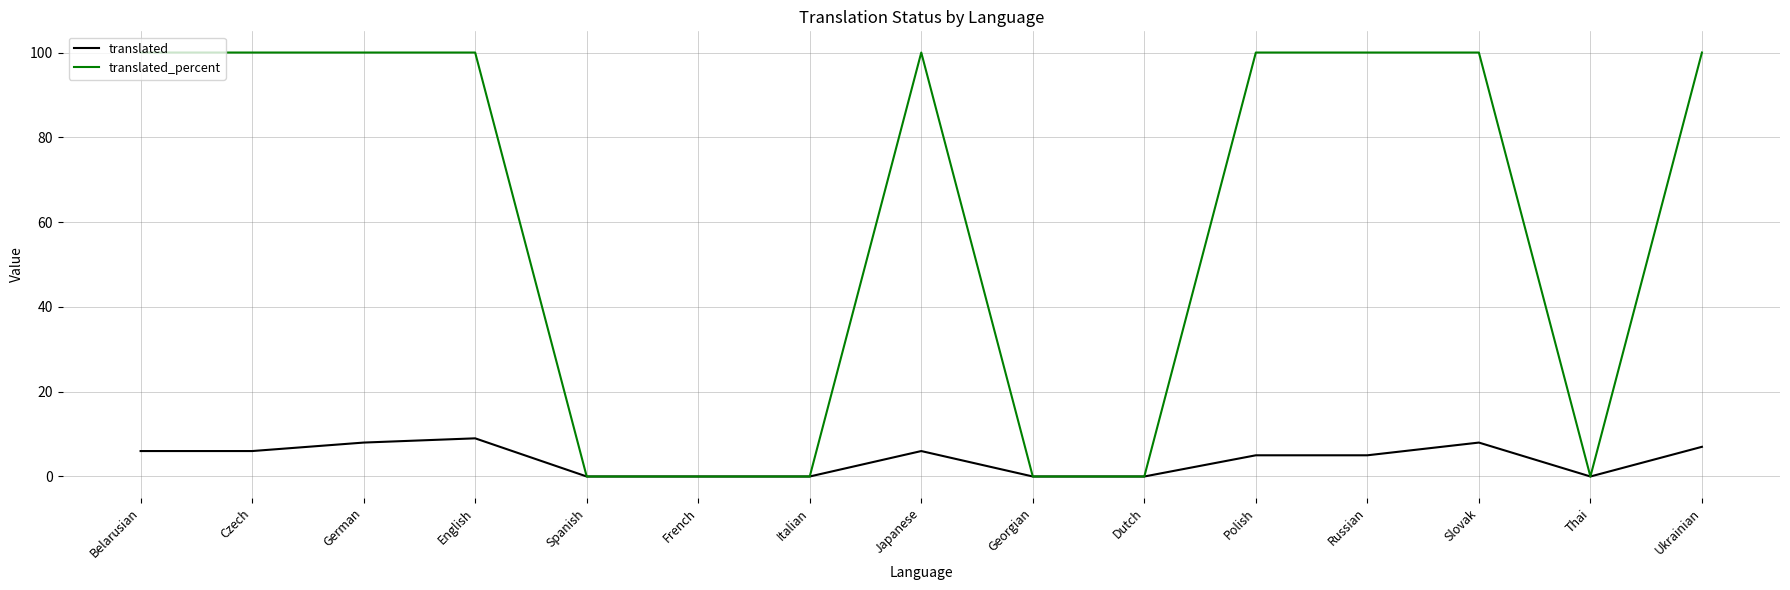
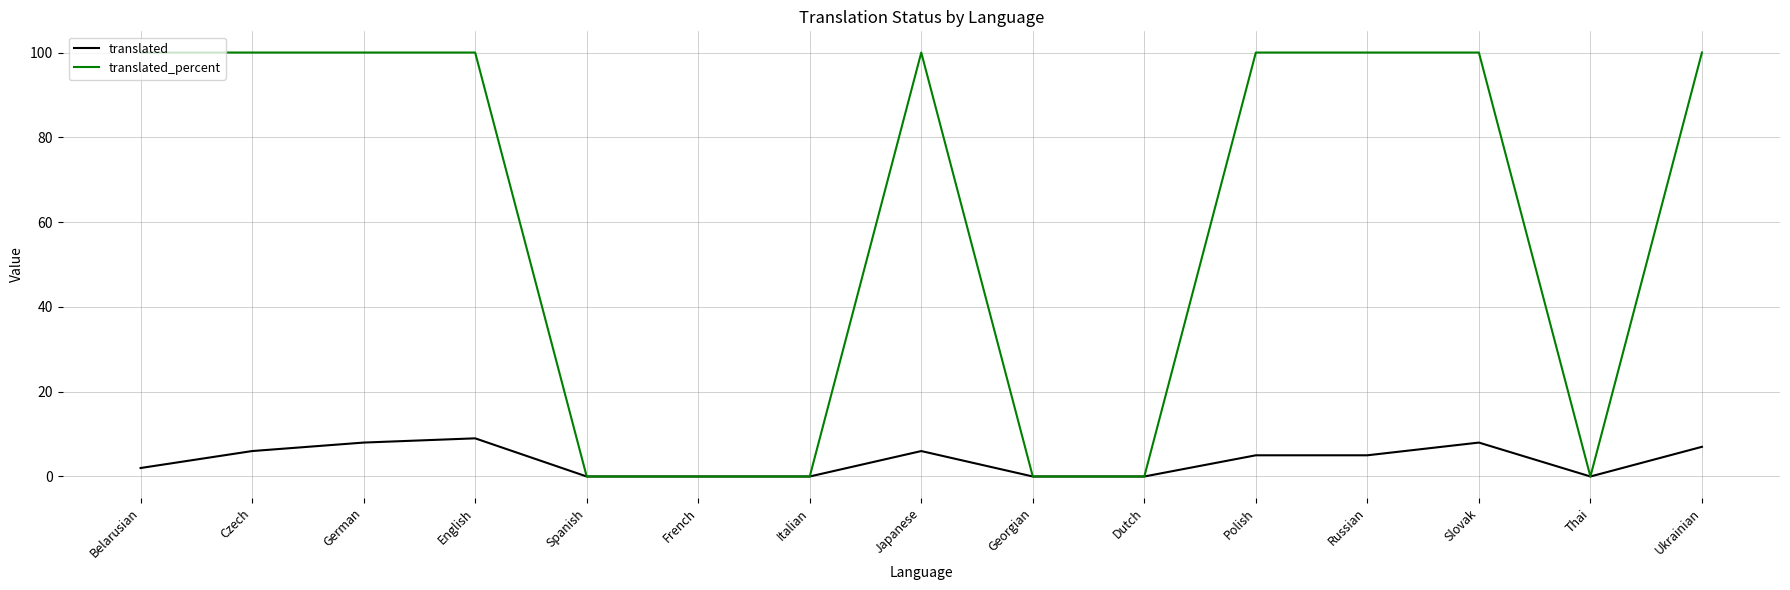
translated, Belarusian: 6 -> 2
